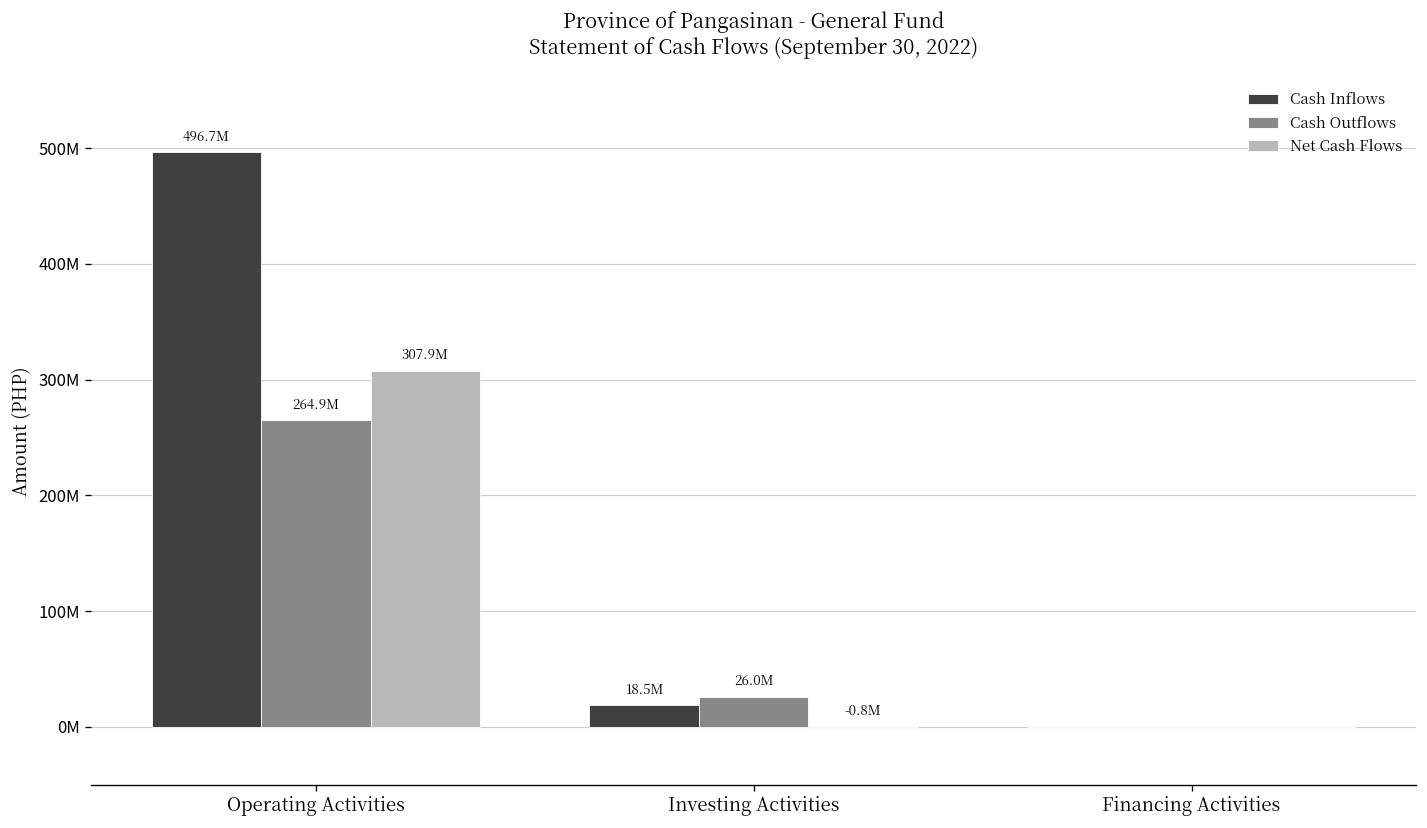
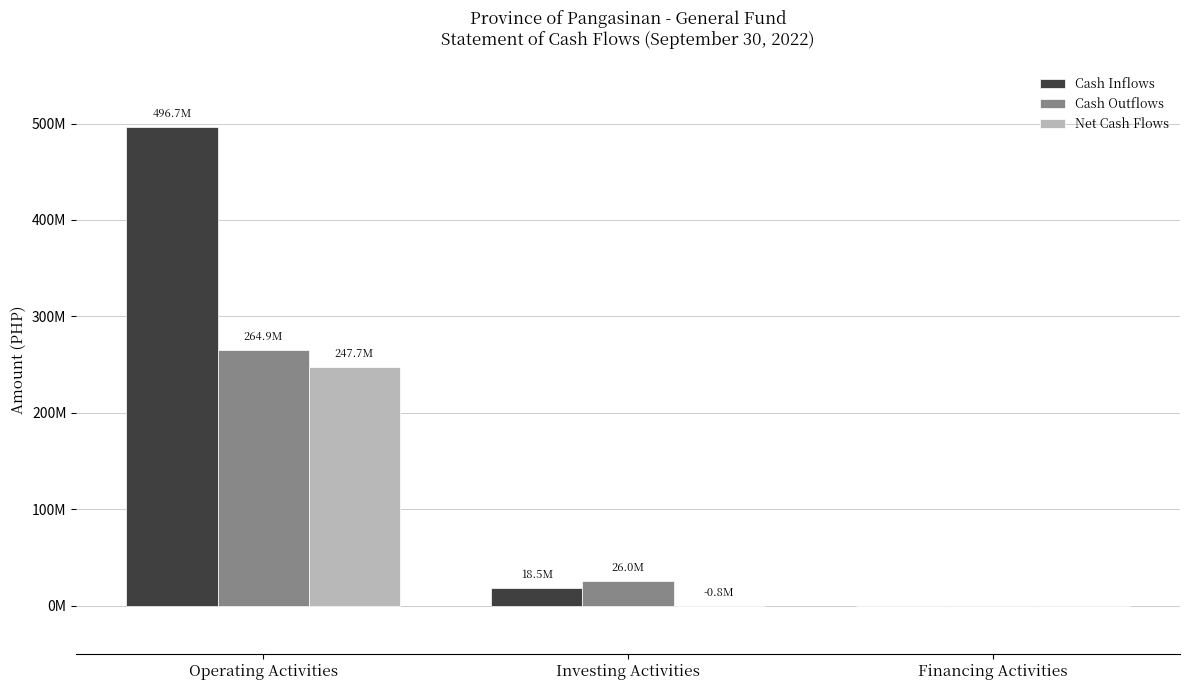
Net Cash Flows, Operating Activities: 307.9M -> 247.7M
